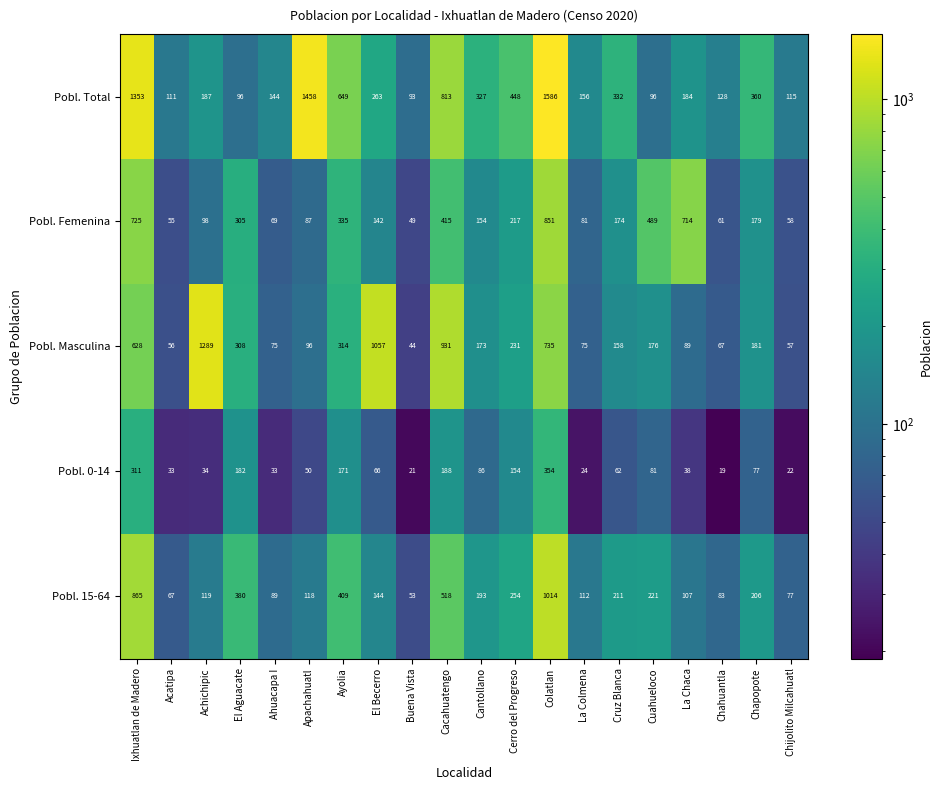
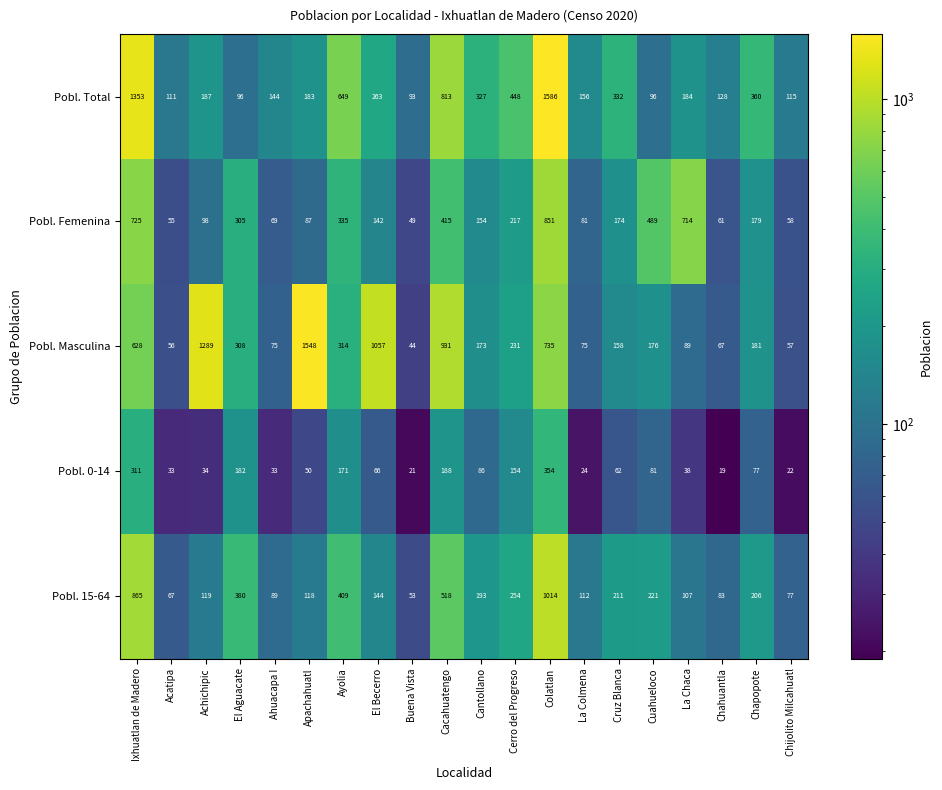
Pobl. Total, Apachahuatl: 1458 -> 183
Pobl. Masculina, Apachahuatl: 96 -> 1548
